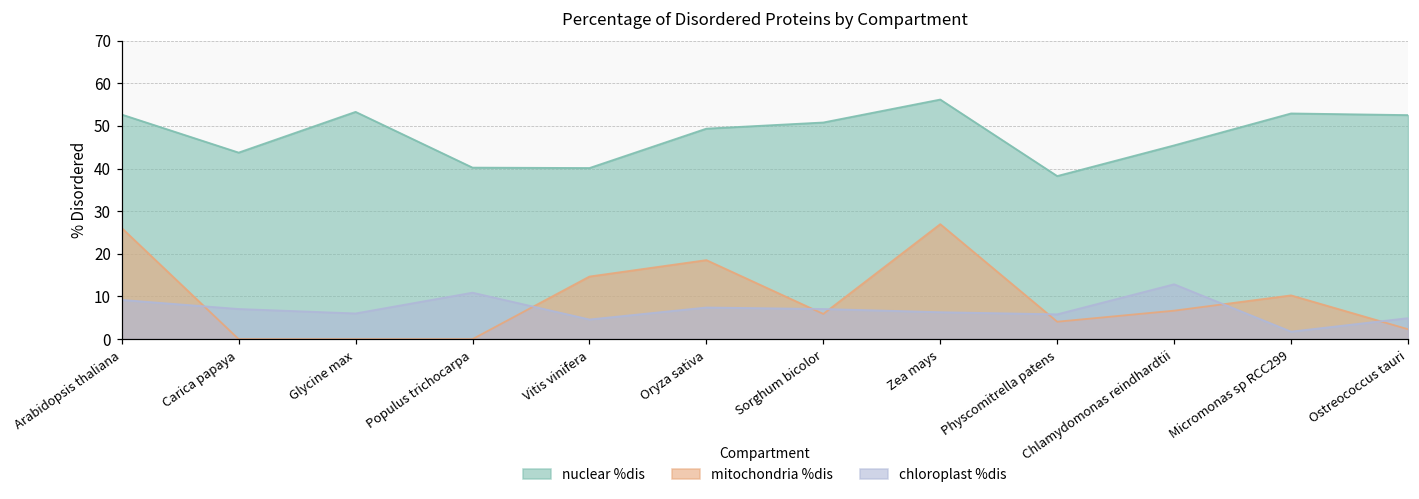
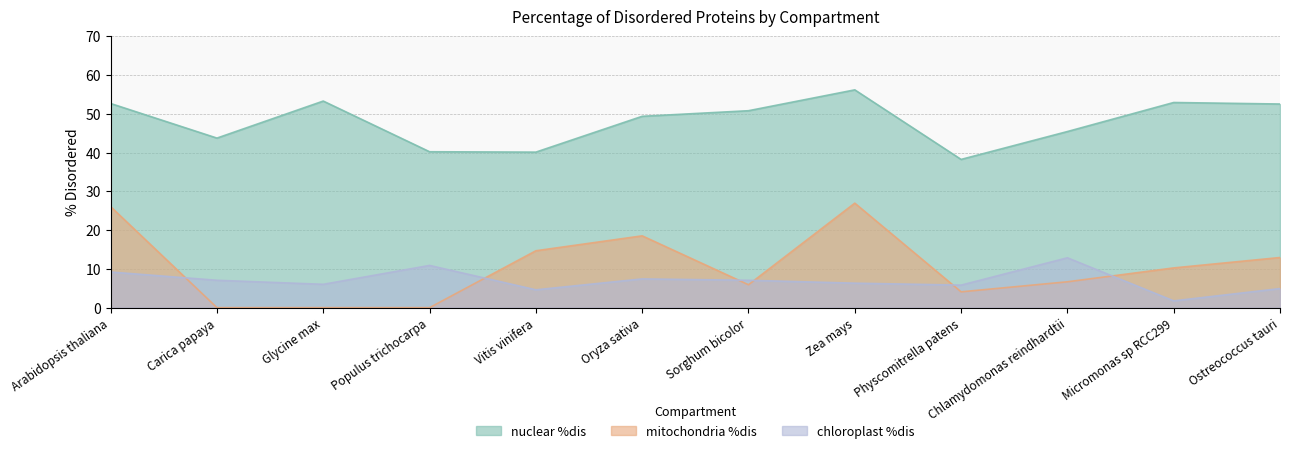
mitochondria %dis, Ostreococcus tauri: 2 -> 13
